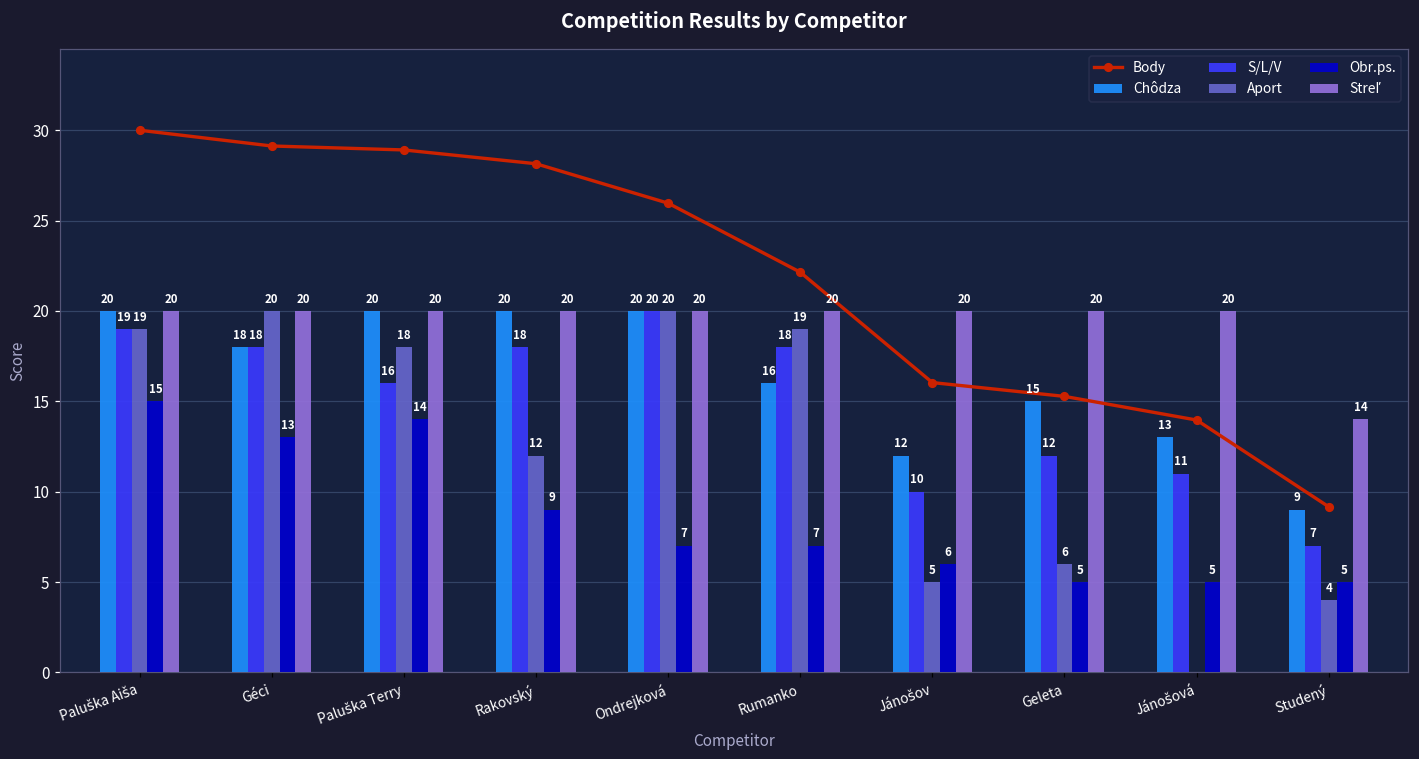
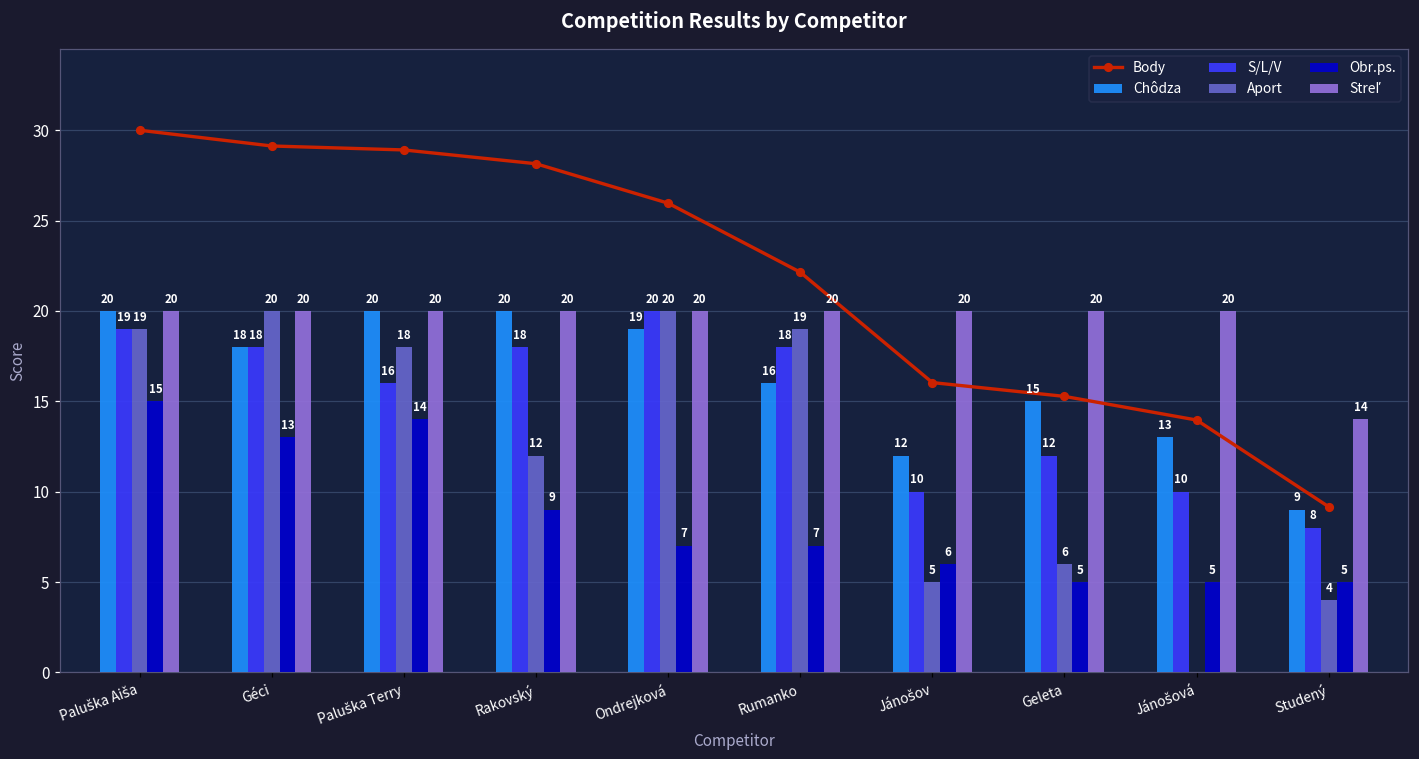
Chôdza, Ondrejková: 20 -> 19
S/L/V, Jánošová: 11 -> 10
S/L/V, Studený: 7 -> 8
